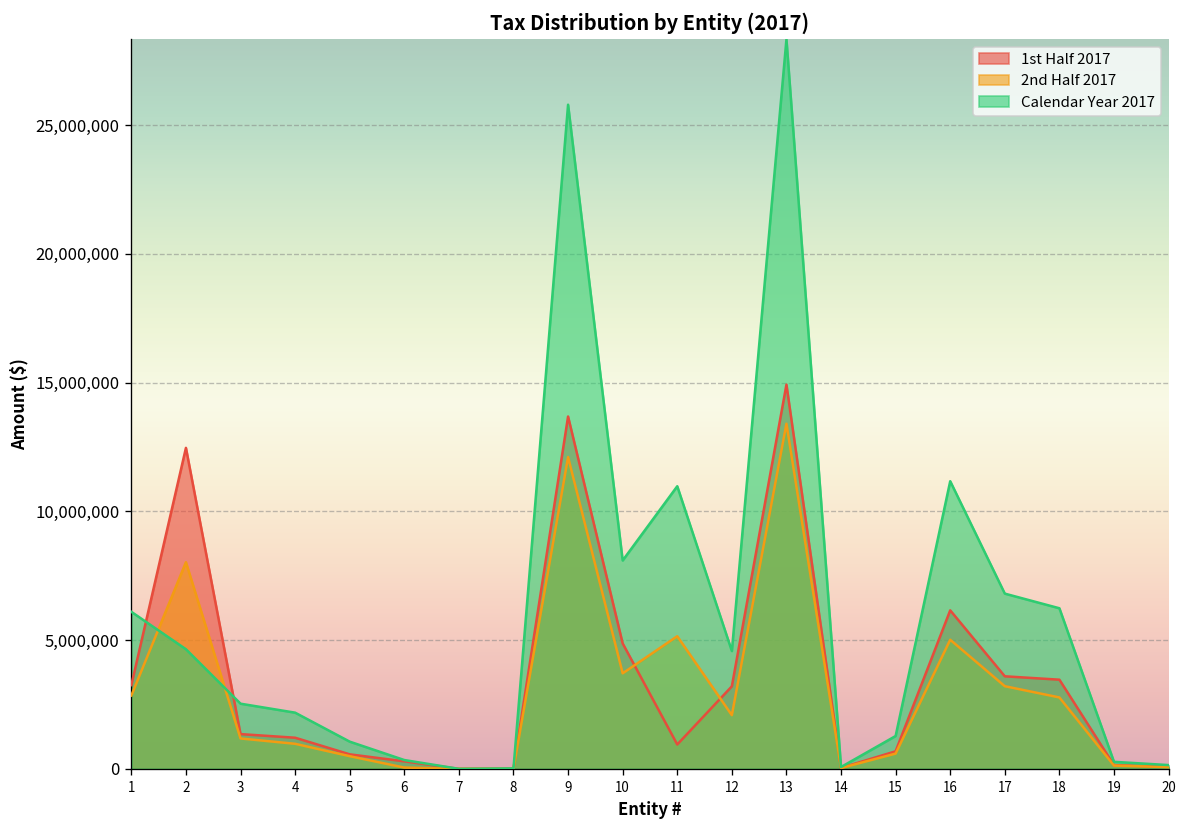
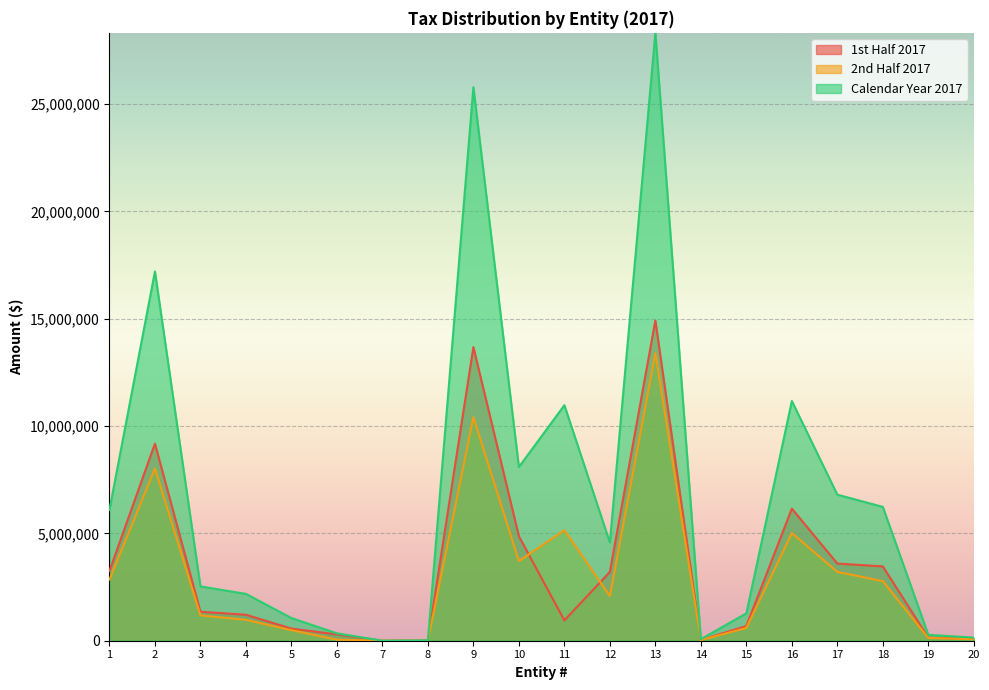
1st Half 2017, 2: 12,500,000 -> 9,200,000
Calendar Year 2017, 2: 4,600,000 -> 17,200,000
2nd Half 2017, 9: 12,100,000 -> 10,400,000
